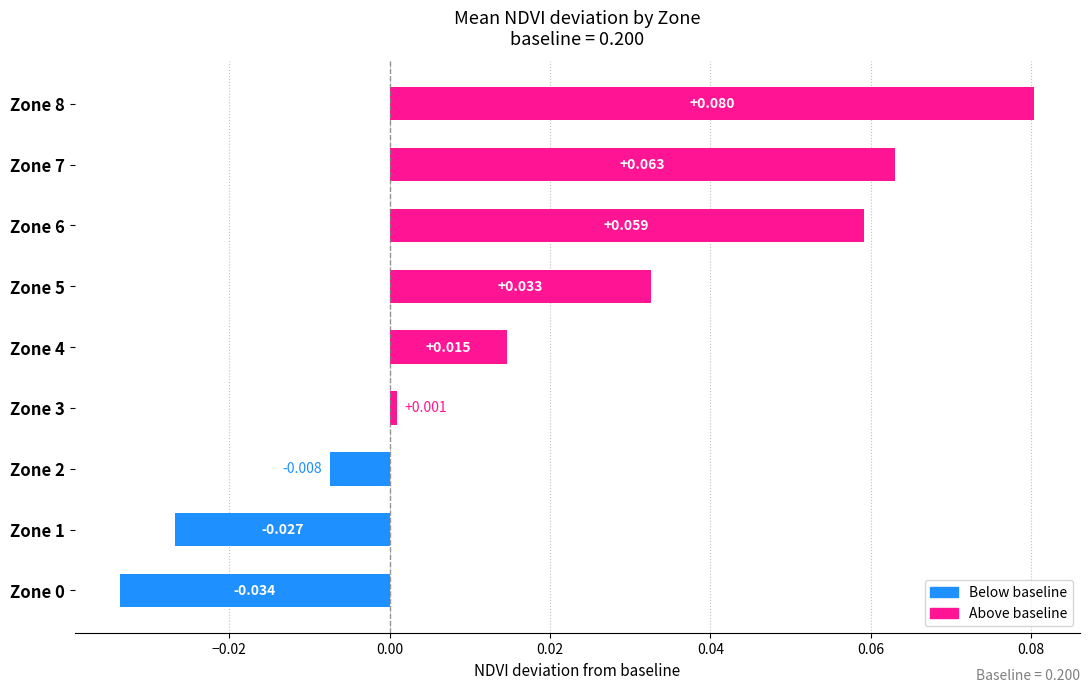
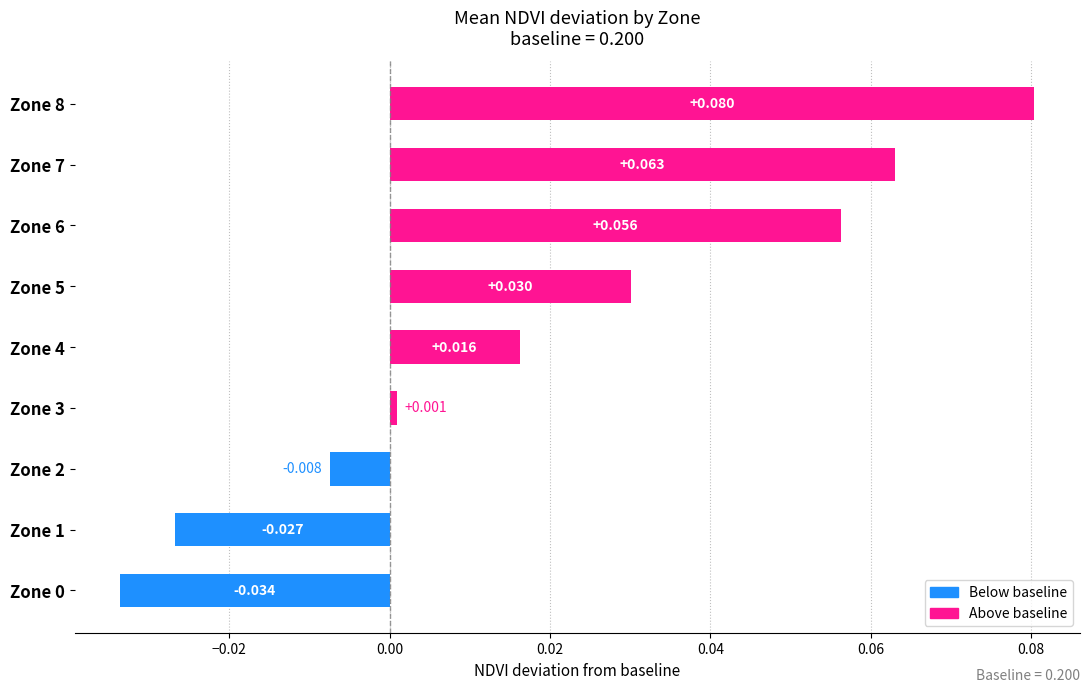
Zone 6: +0.059 -> +0.056
Zone 5: +0.033 -> +0.030
Zone 4: +0.015 -> +0.016
